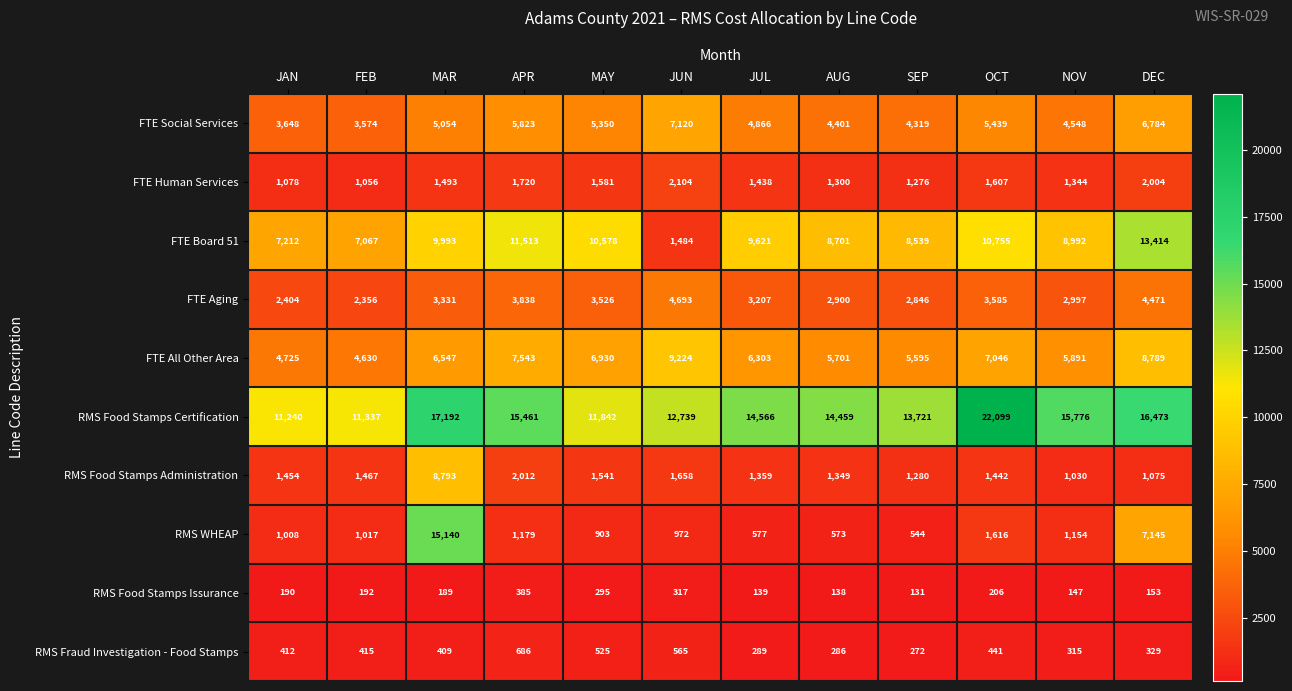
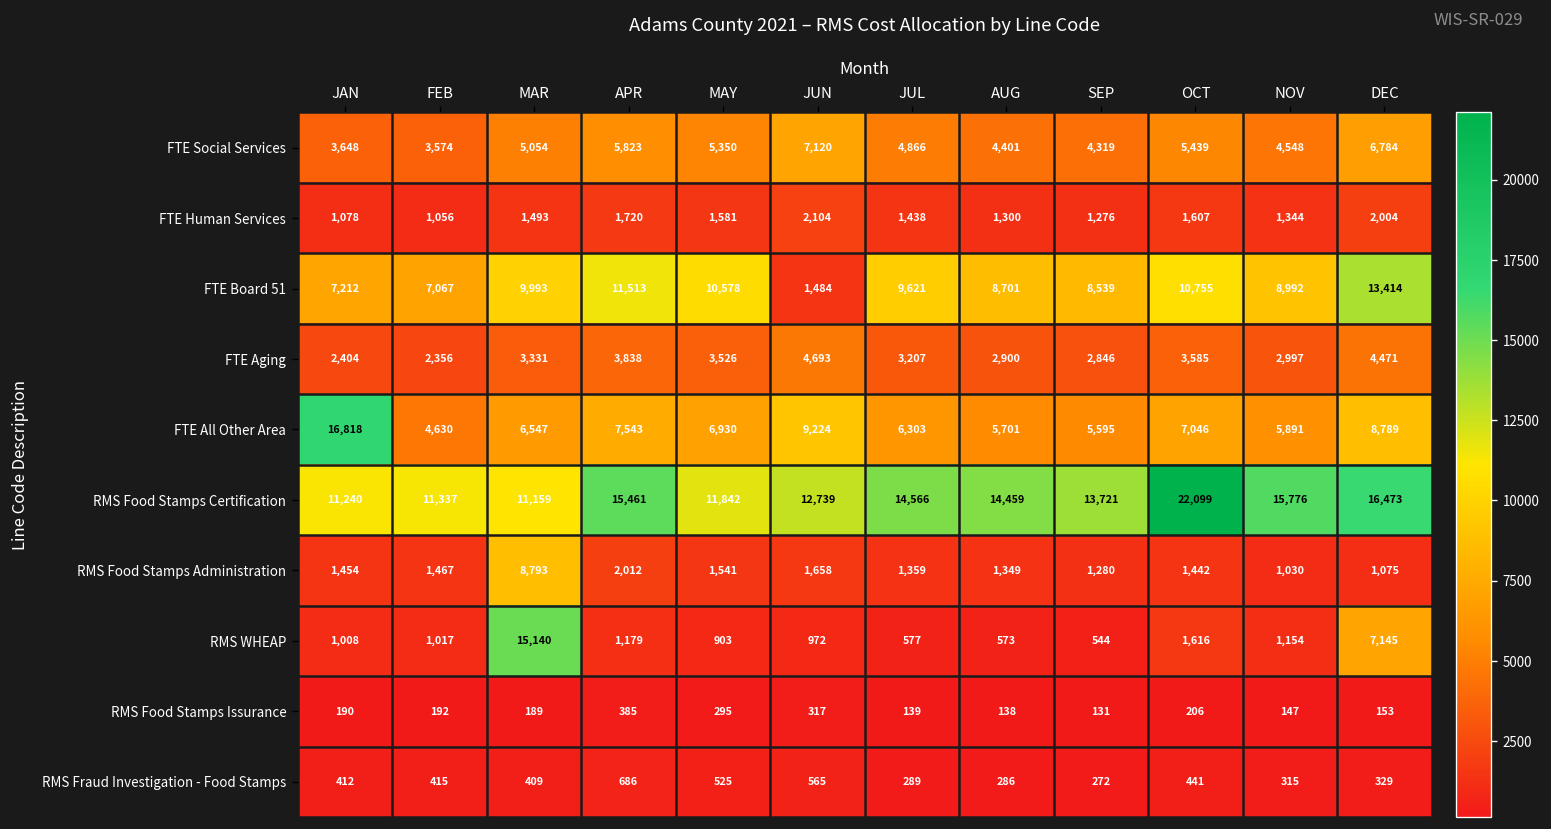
FTE All Other Area, JAN: 4,725 -> 16,818
RMS Food Stamps Certification, MAR: 17,192 -> 11,159
